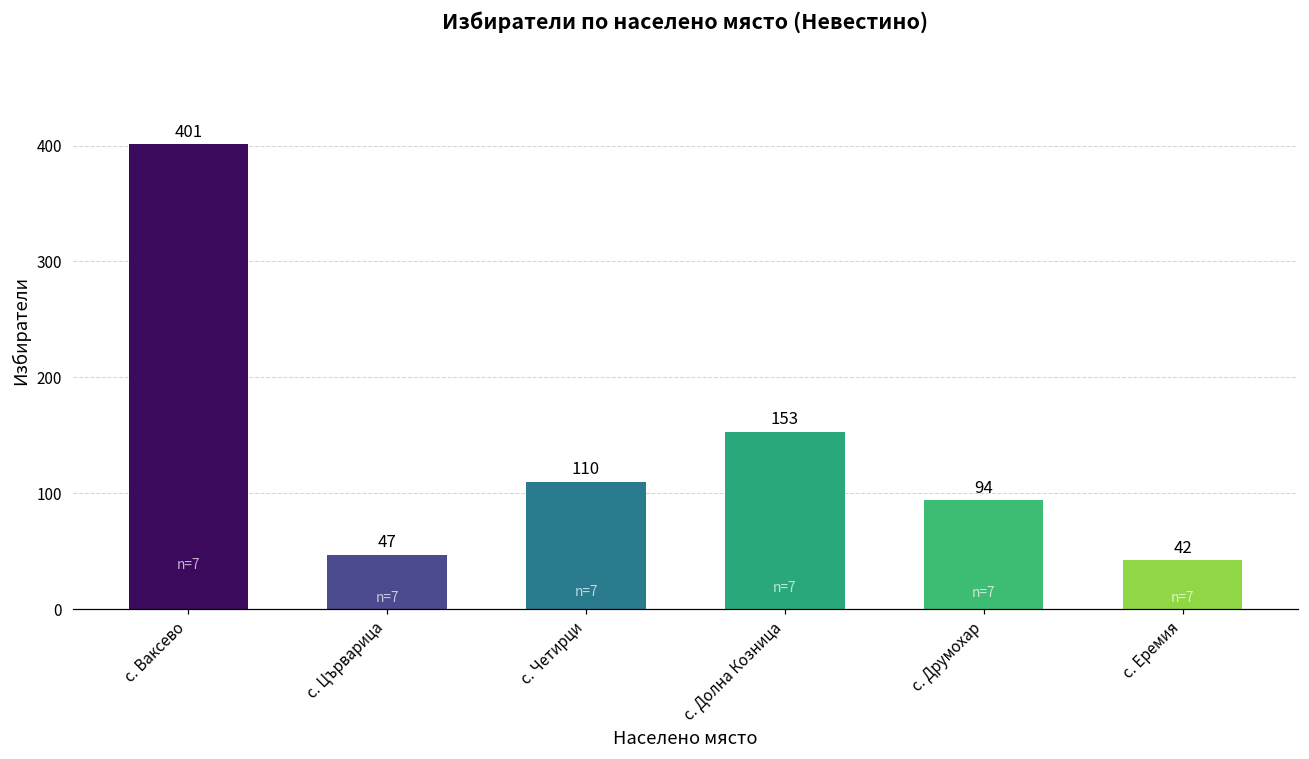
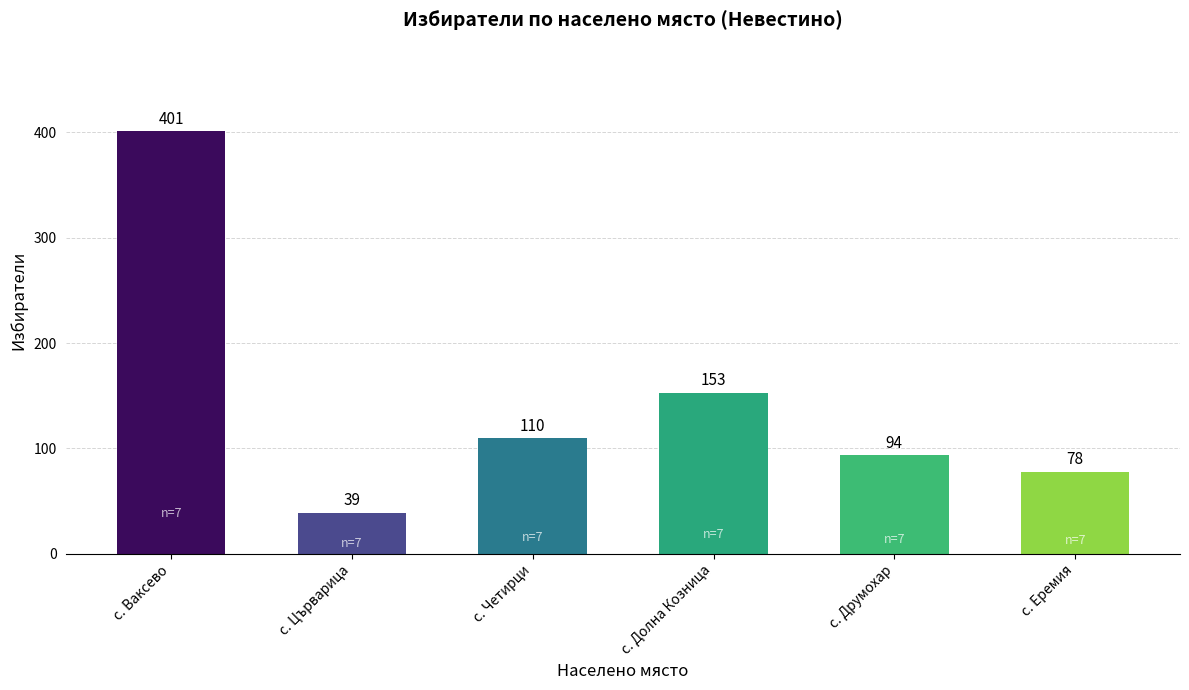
с. Църварица: 47 -> 39
с. Еремия: 42 -> 78
